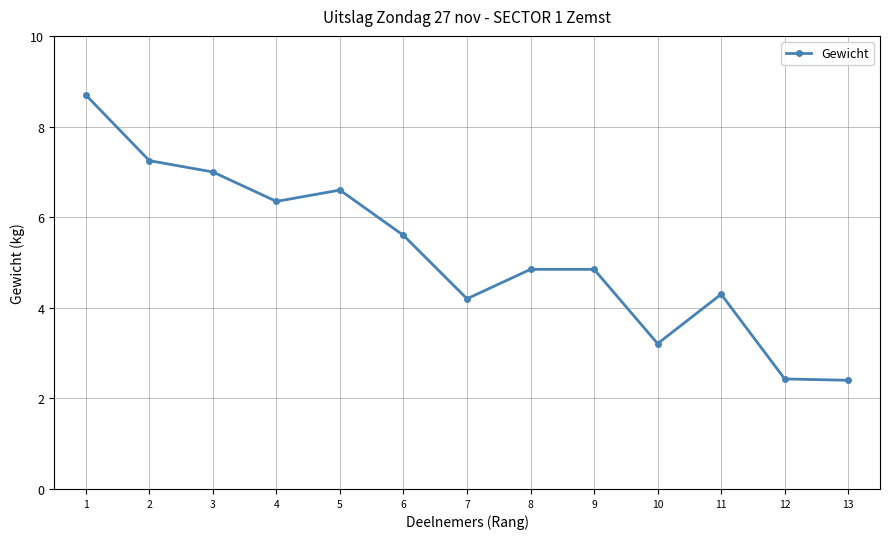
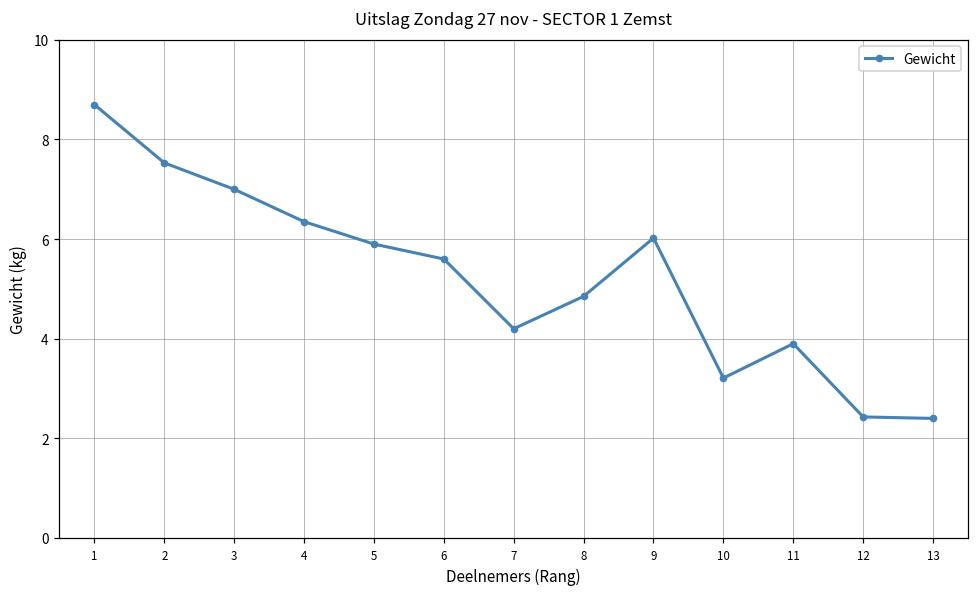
2: 7.3 -> 7.5
5: 6.6 -> 5.9
9: 4.9 -> 6.0
11: 4.3 -> 3.9
